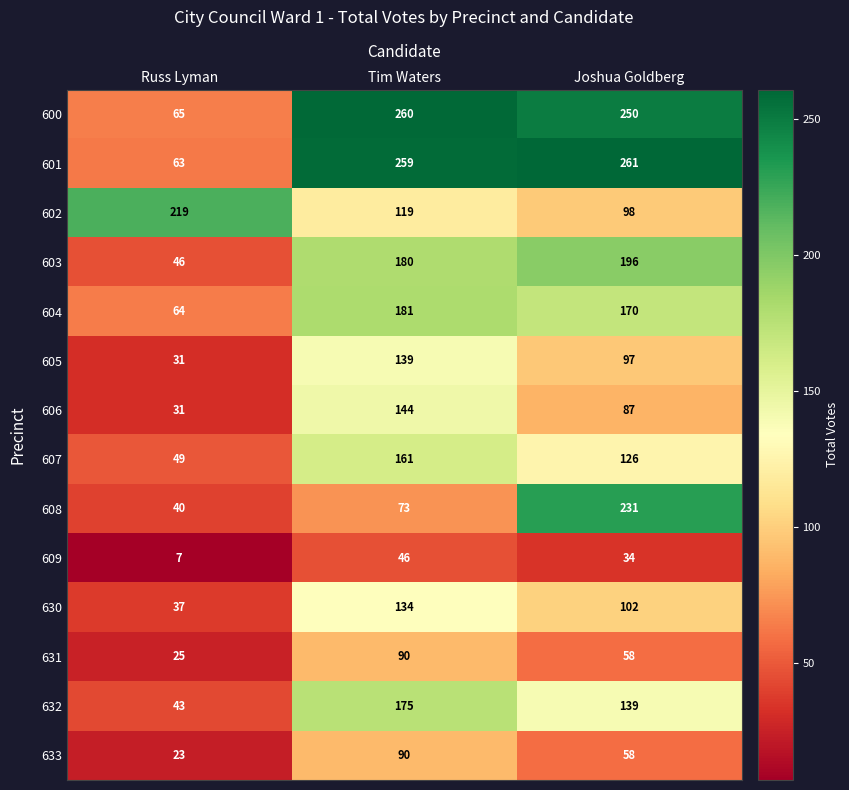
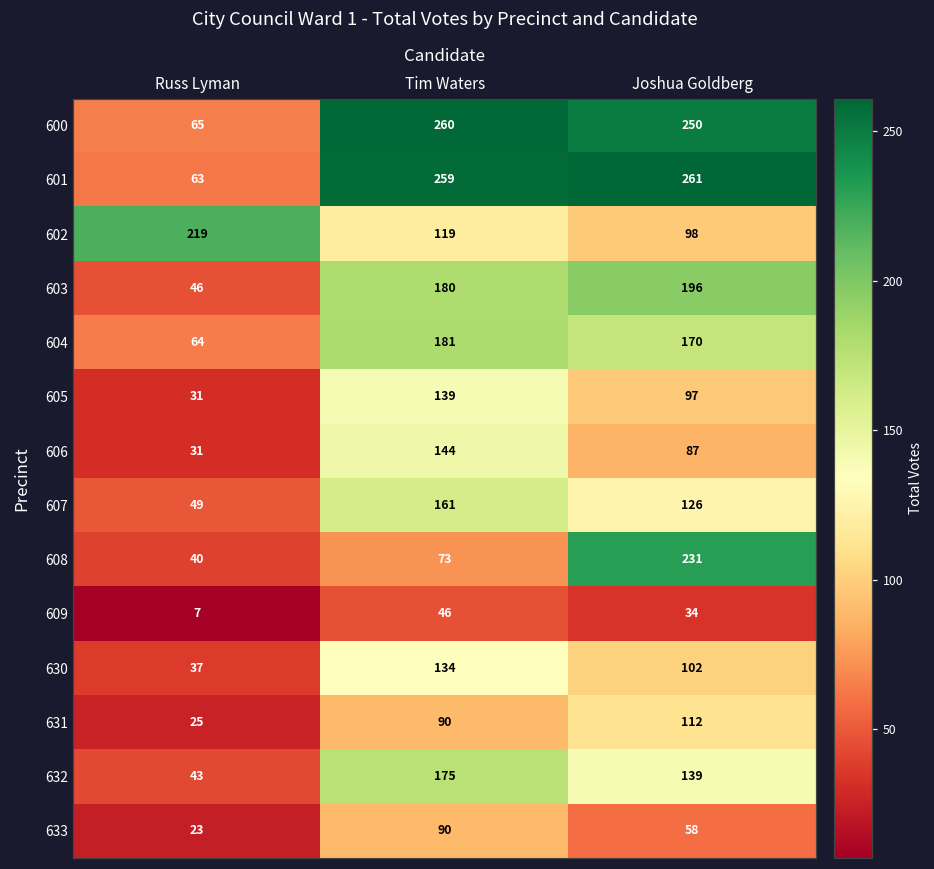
631, Joshua Goldberg: 58 -> 112
